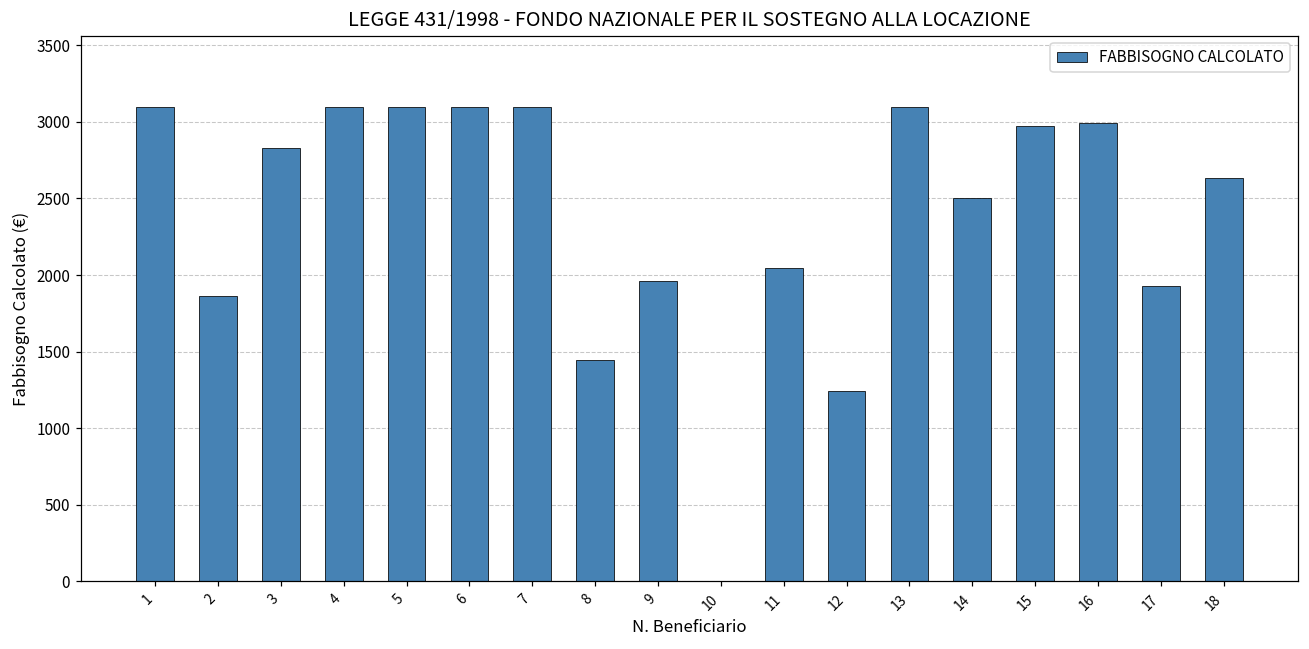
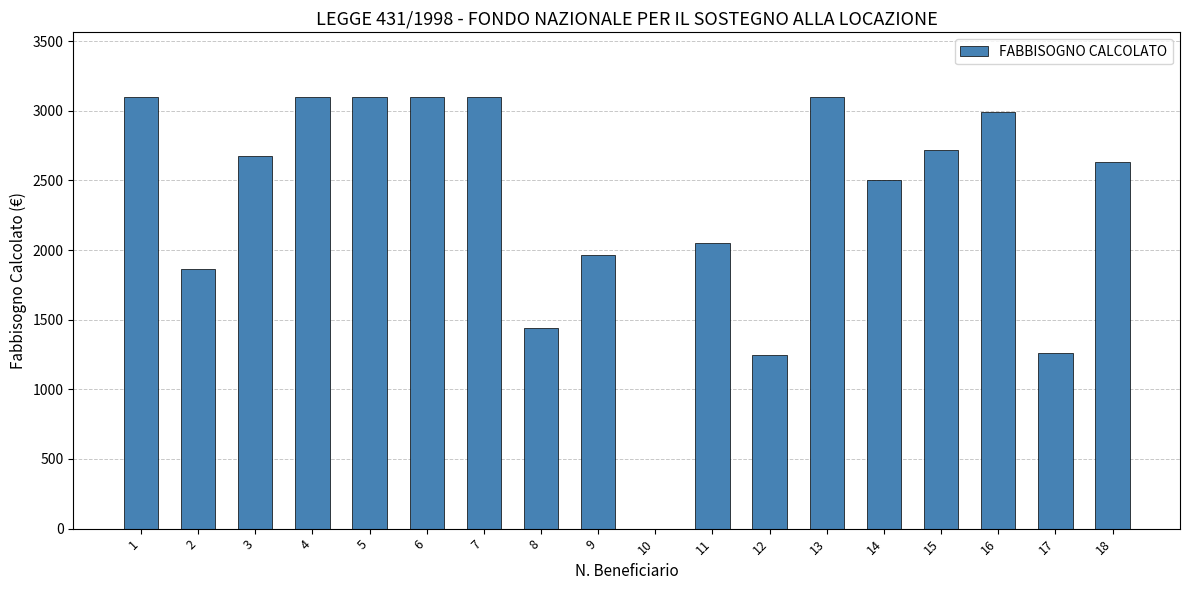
3: 2830 -> 2670
15: 2970 -> 2720
17: 1930 -> 1260
